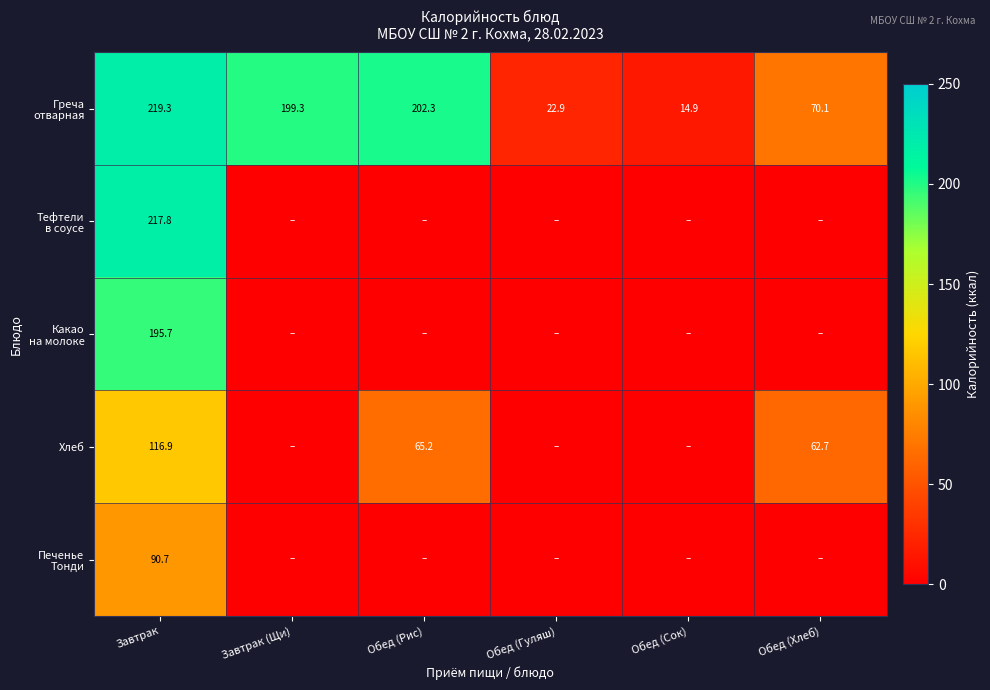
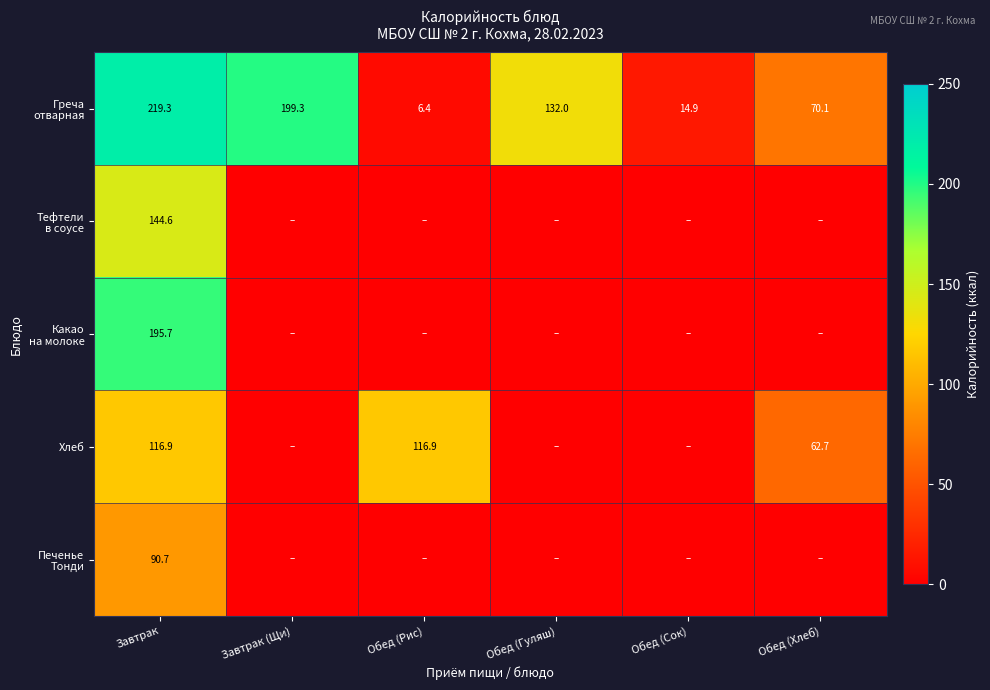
Греча отварная, Обед (Рис): 202.3 -> 6.4
Греча отварная, Обед (Гуляш): 22.9 -> 132.0
Тефтели в соусе, Завтрак: 217.8 -> 144.6
Хлеб, Обед (Рис): 65.2 -> 116.9
